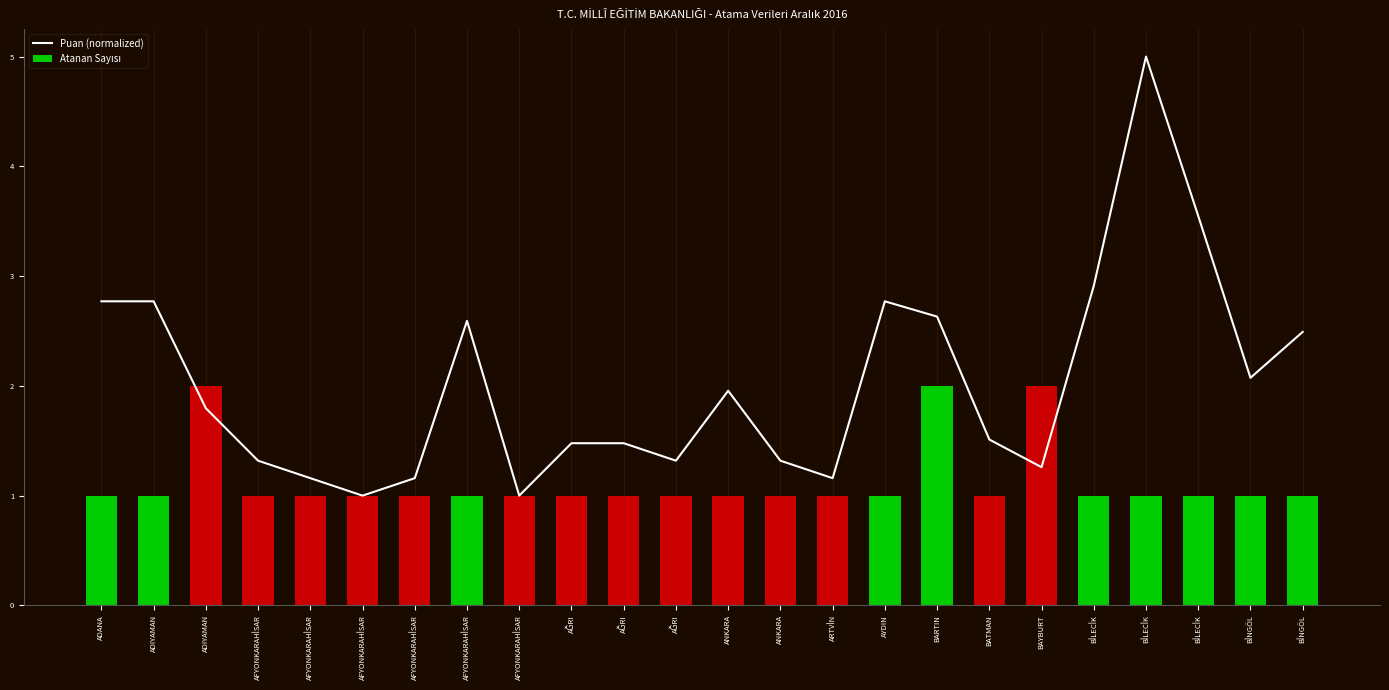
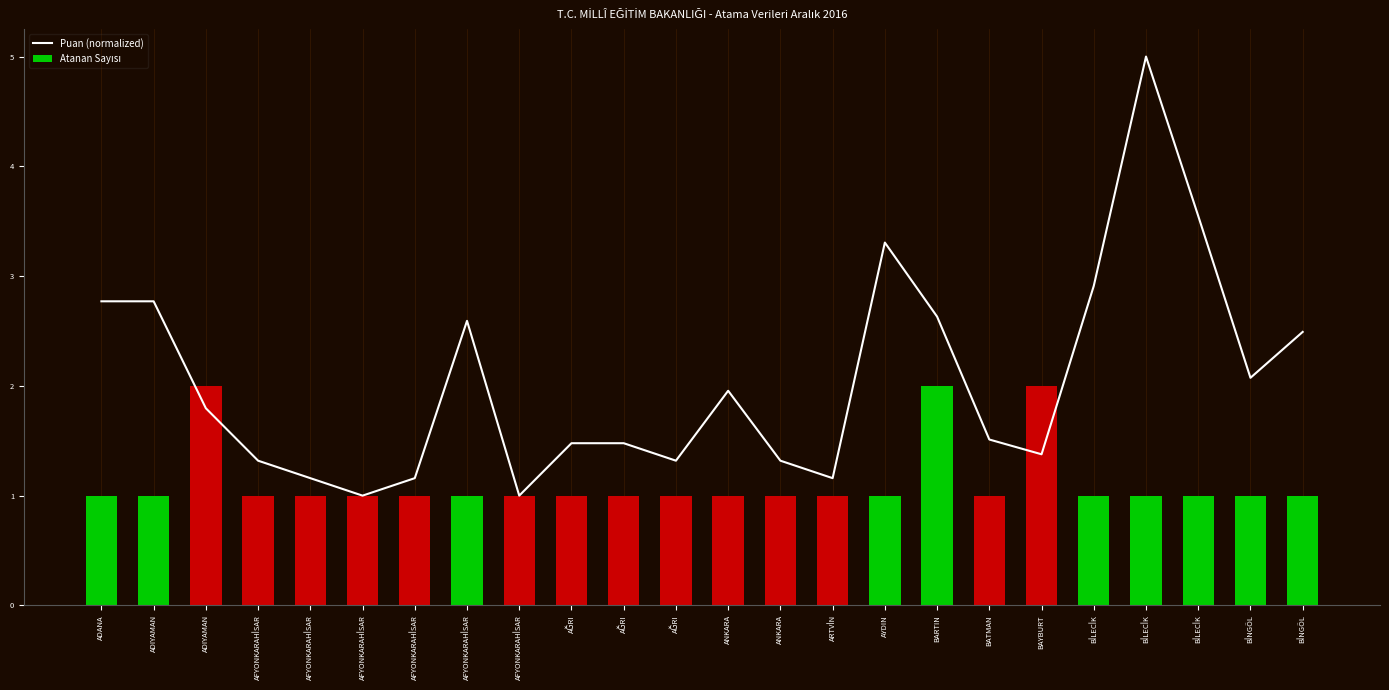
Puan (normalized), AYDIN: 2.77 -> 3.31
Puan (normalized), BAYBURT: 1.26 -> 1.38
